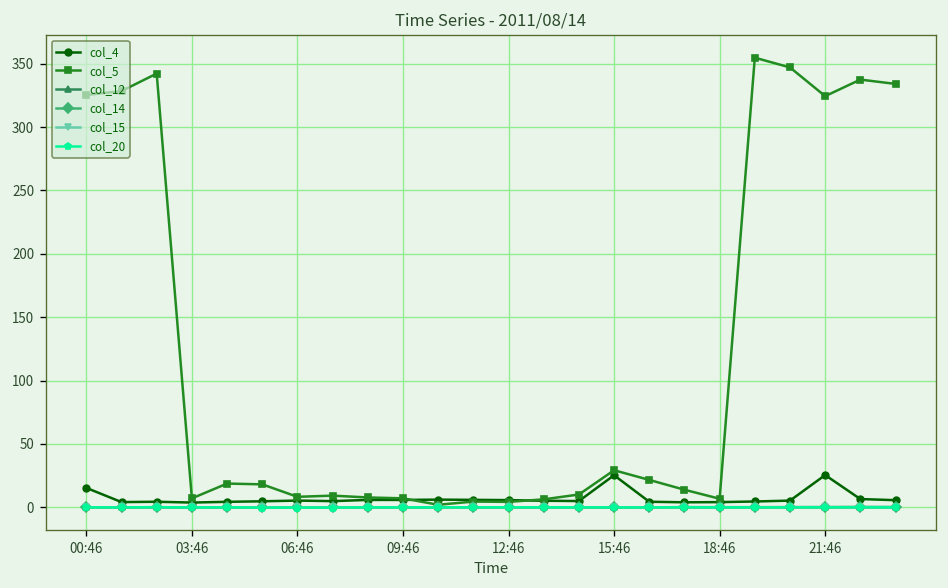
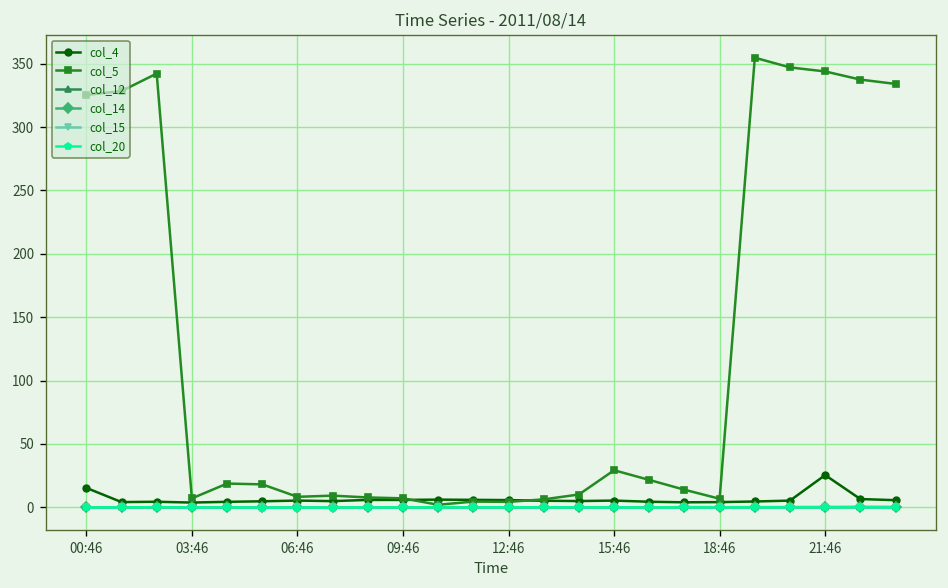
col_4, 15:46: 25 -> 5
col_5, 21:46: 324 -> 344
